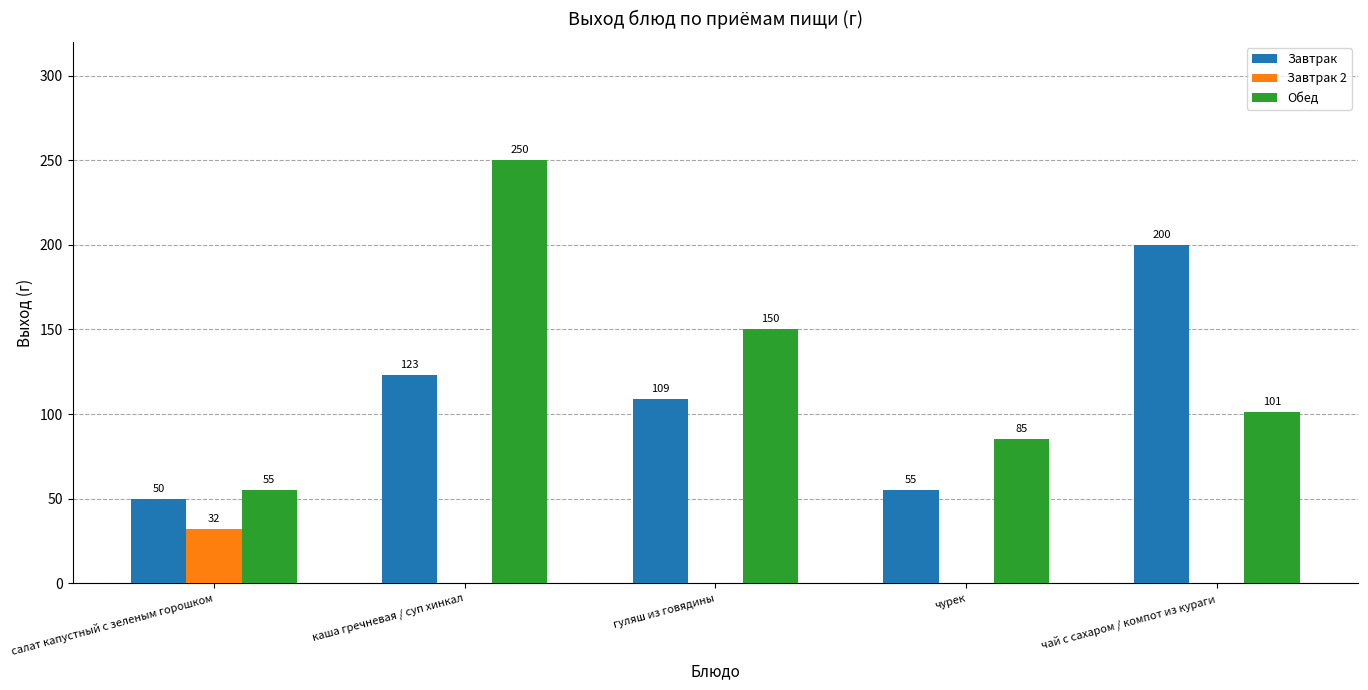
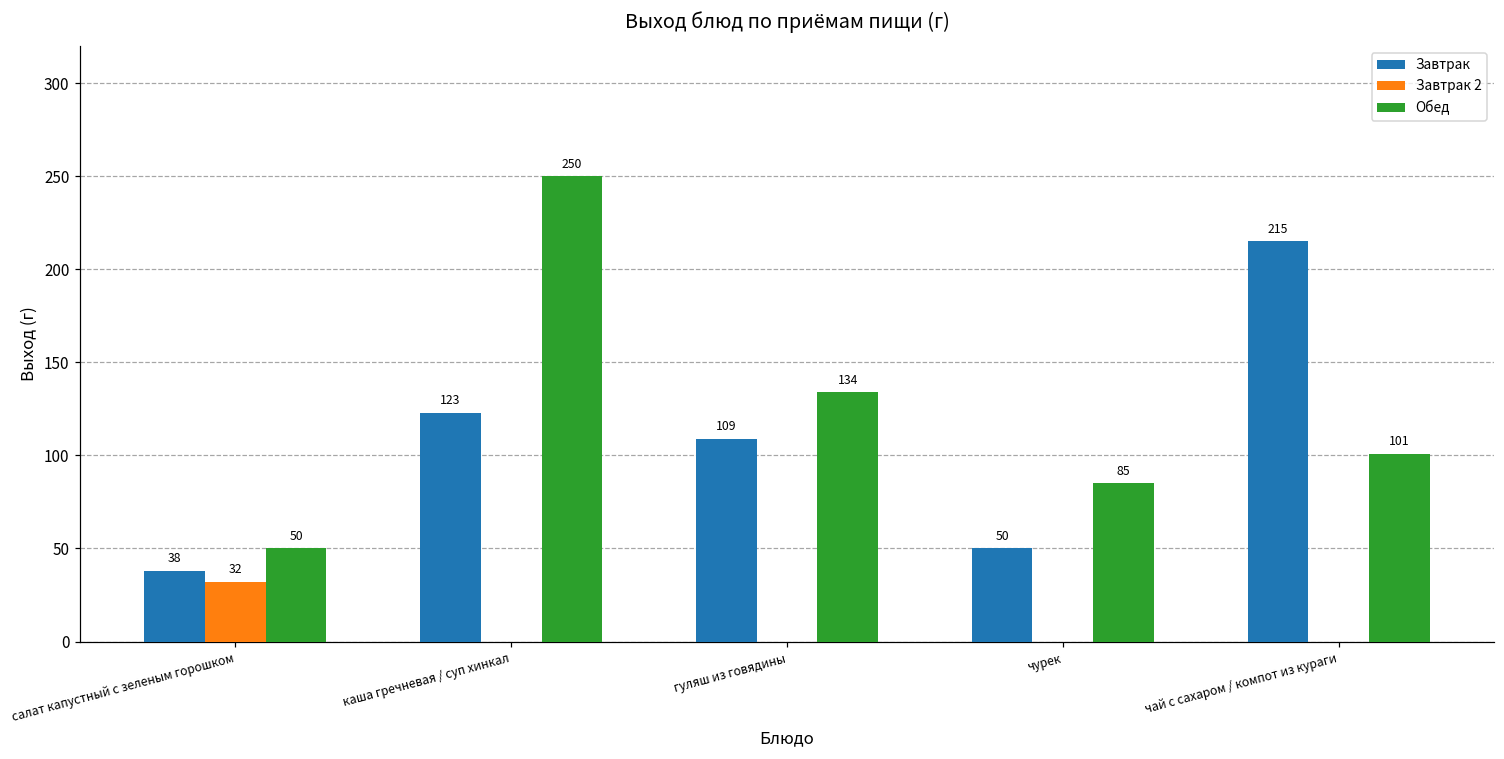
Завтрак, салат капустный с зеленым горошком: 50 -> 38
Обед, салат капустный с зеленым горошком: 55 -> 50
Обед, гуляш из говядины: 150 -> 134
Завтрак, чурек: 55 -> 50
Завтрак, чай с сахаром / компот из кураги: 200 -> 215
